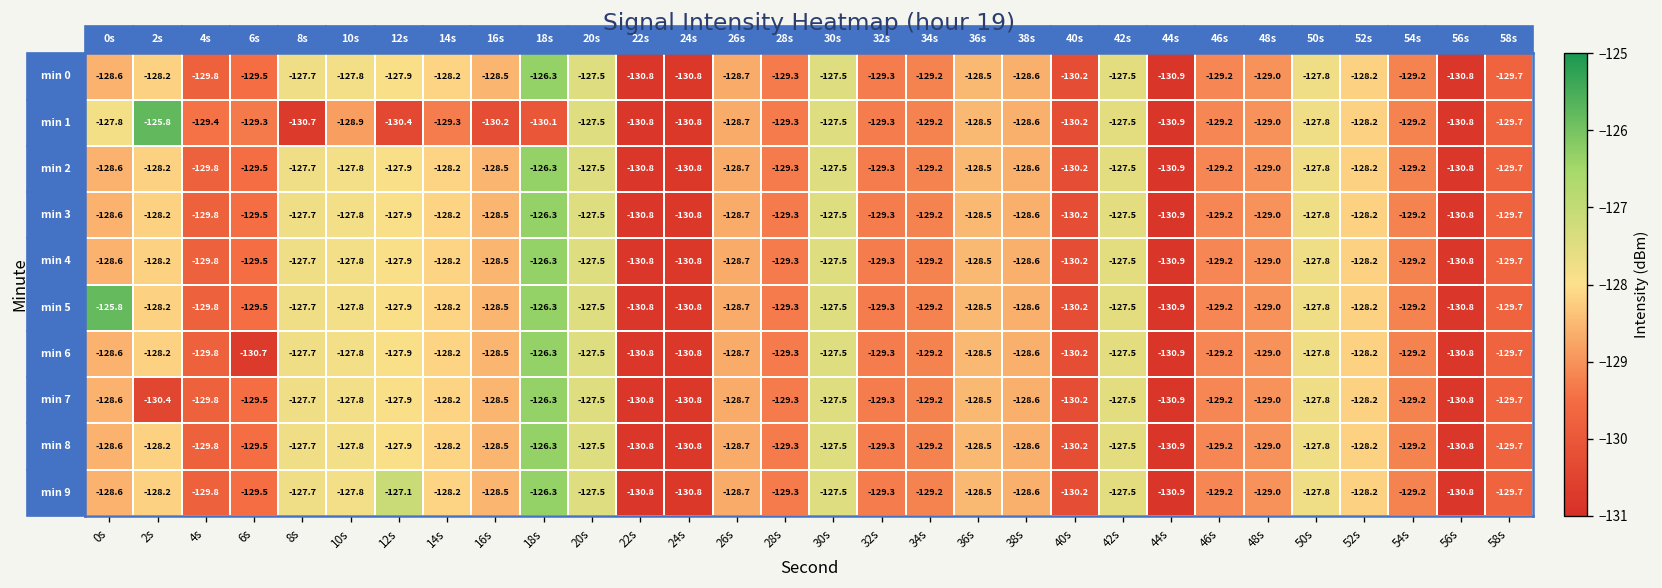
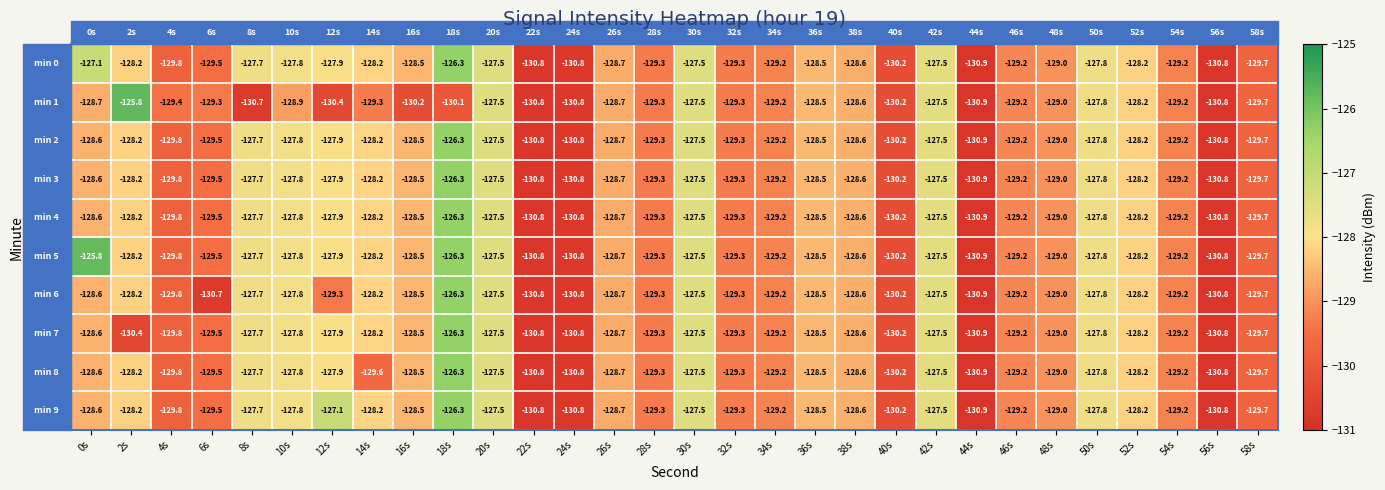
min 0, 0s: -128.6 -> -127.1
min 1, 0s: -127.8 -> -128.7
min 6, 12s: -127.9 -> -129.3
min 8, 14s: -128.2 -> -129.6
